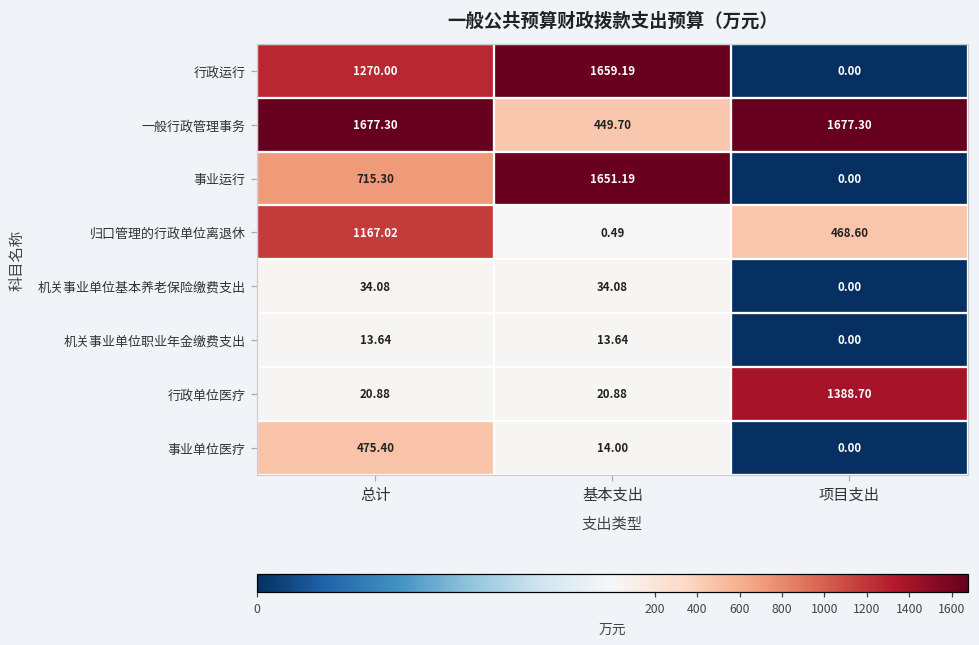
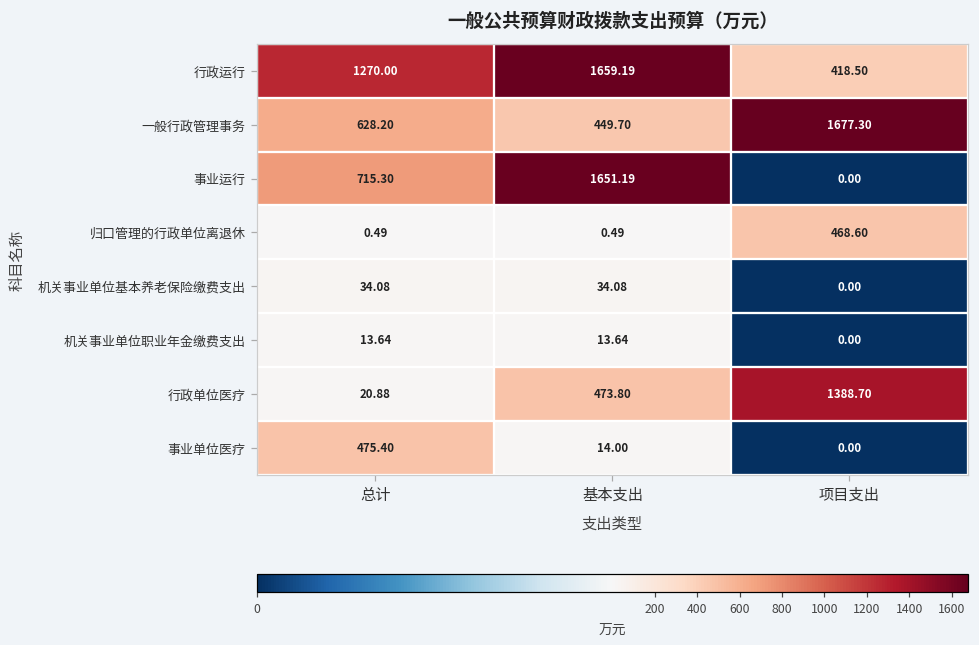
行政运行, 项目支出: 0.00 -> 418.50
一般行政管理事务, 总计: 1677.30 -> 628.20
归口管理的行政单位离退休, 总计: 1167.02 -> 0.49
行政单位医疗, 基本支出: 20.88 -> 473.80
